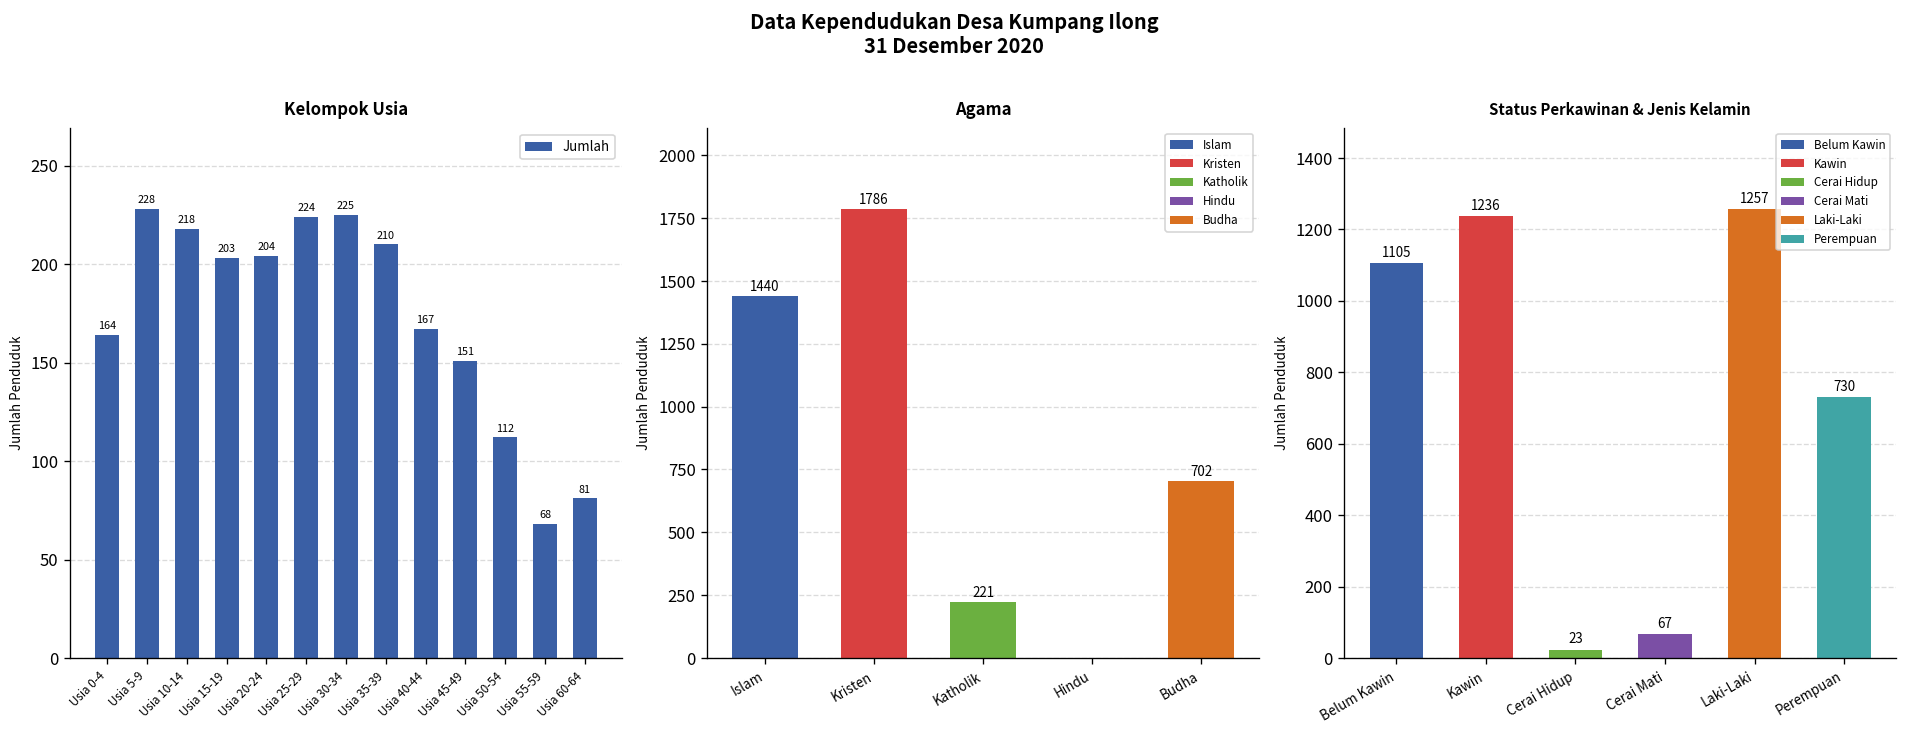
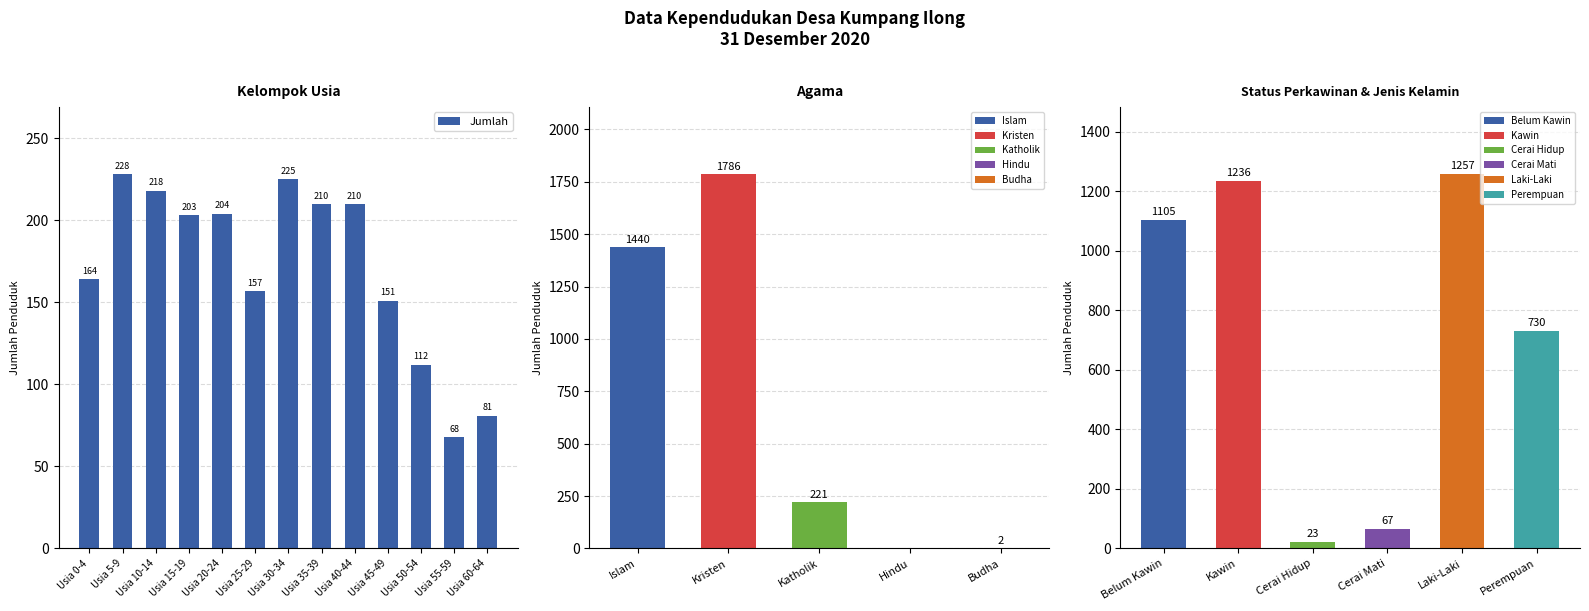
Kelompok Usia, Usia 25-29: 224 -> 157
Kelompok Usia, Usia 40-44: 167 -> 210
Agama, Budha: 702 -> 2
